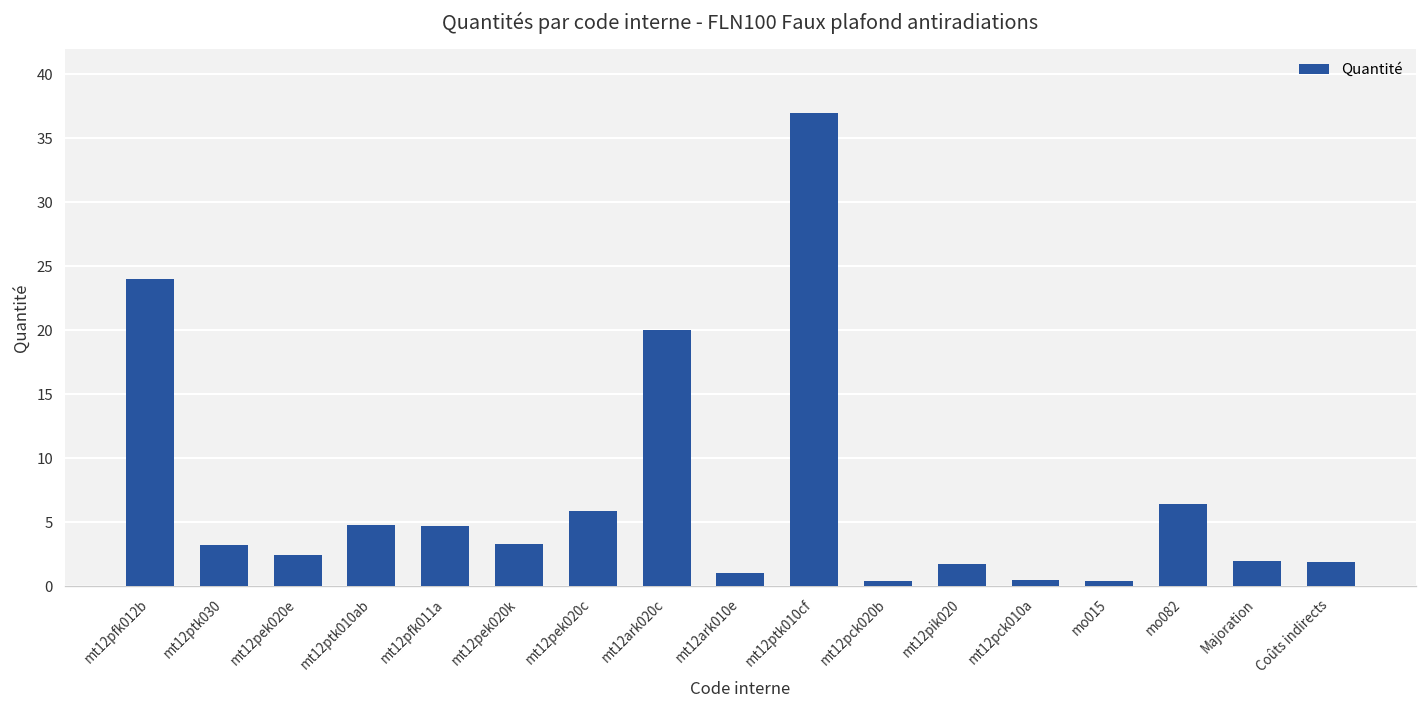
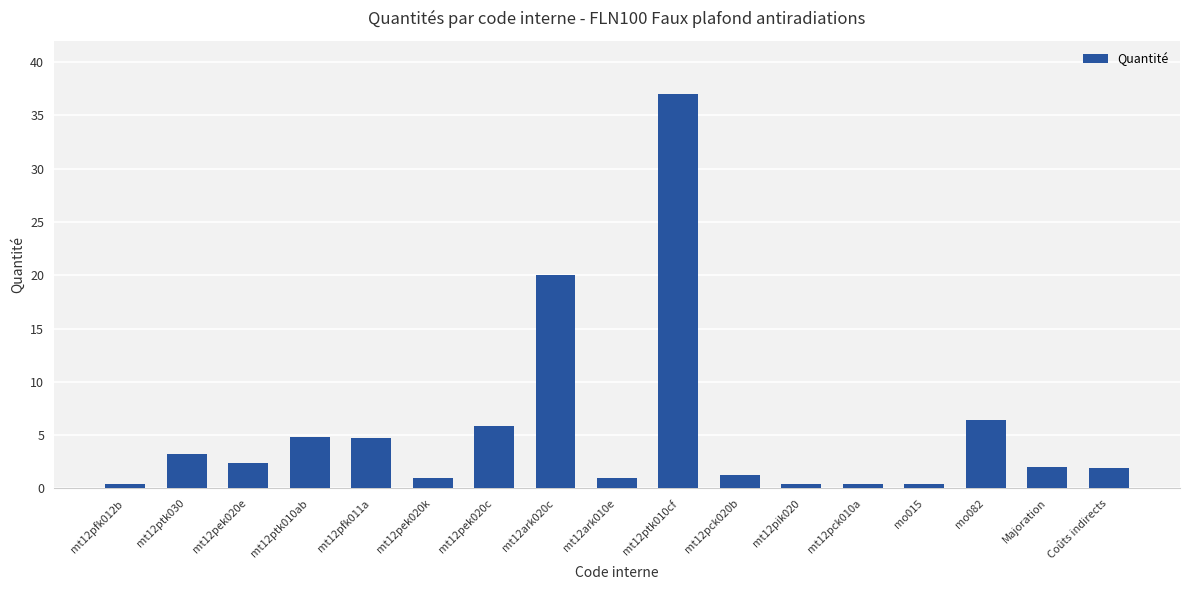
mt12pfk012b: 24.0 -> 0.4
mt12pek020k: 3.3 -> 1.0
mt12pck020b: 0.4 -> 1.3
mt12pik020: 1.7 -> 0.4
